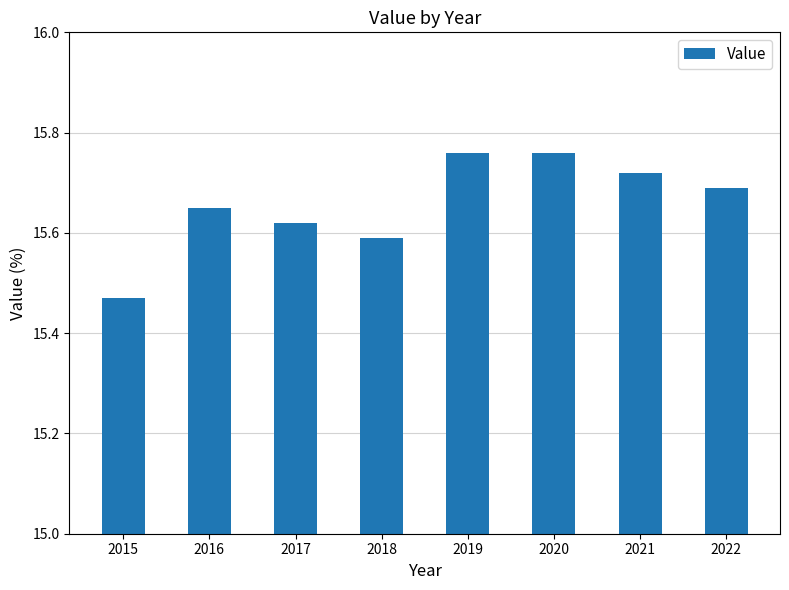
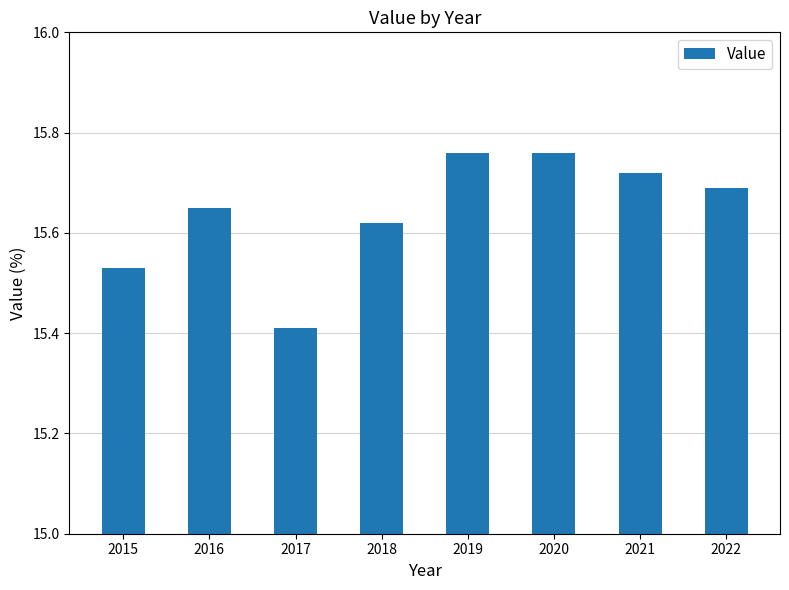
2015: 15.47 -> 15.53
2017: 15.62 -> 15.41
2018: 15.59 -> 15.62
